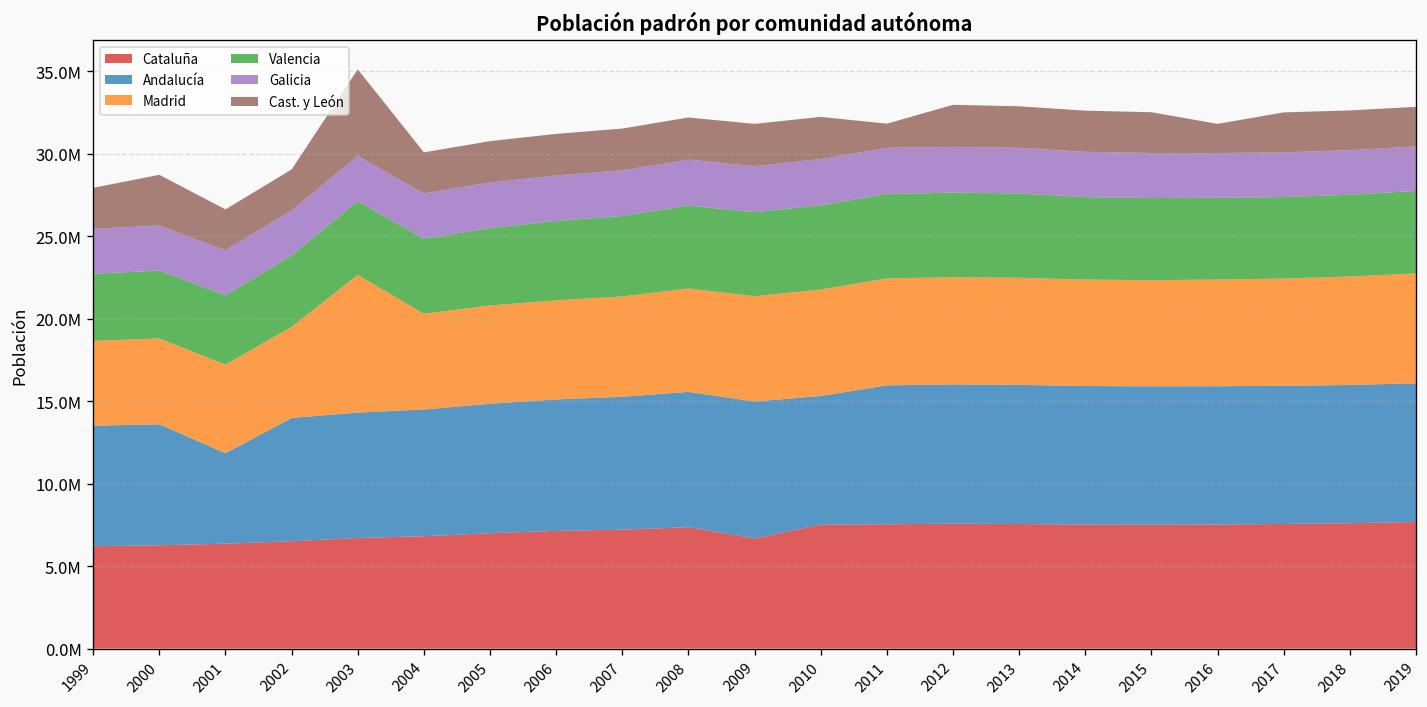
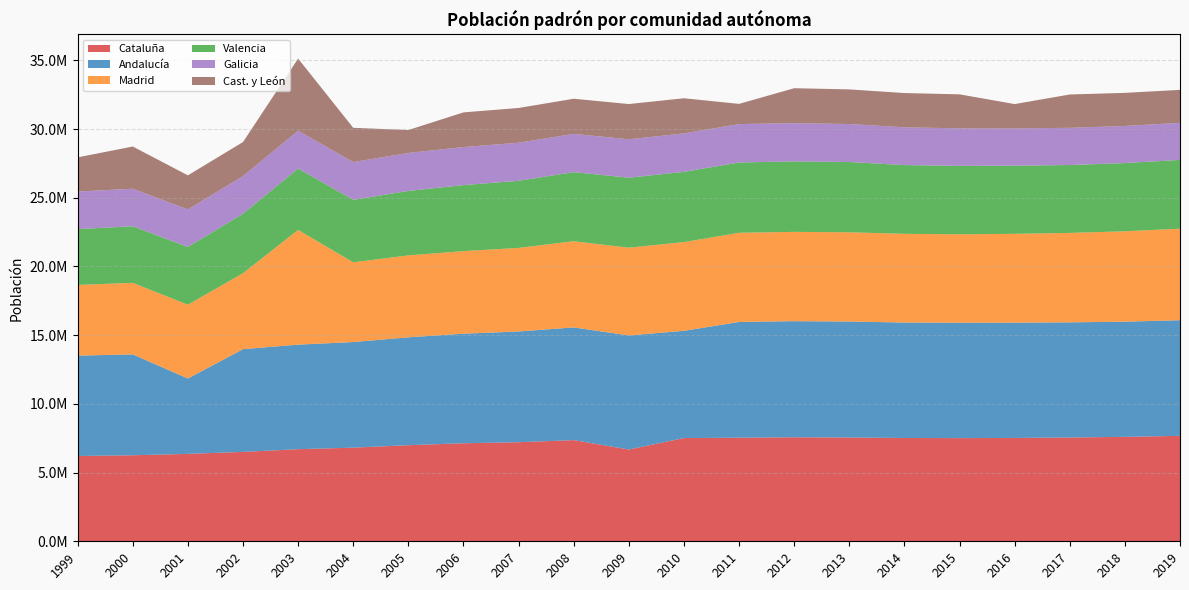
Cast. y León, 2005: 2500000 -> 1700000
